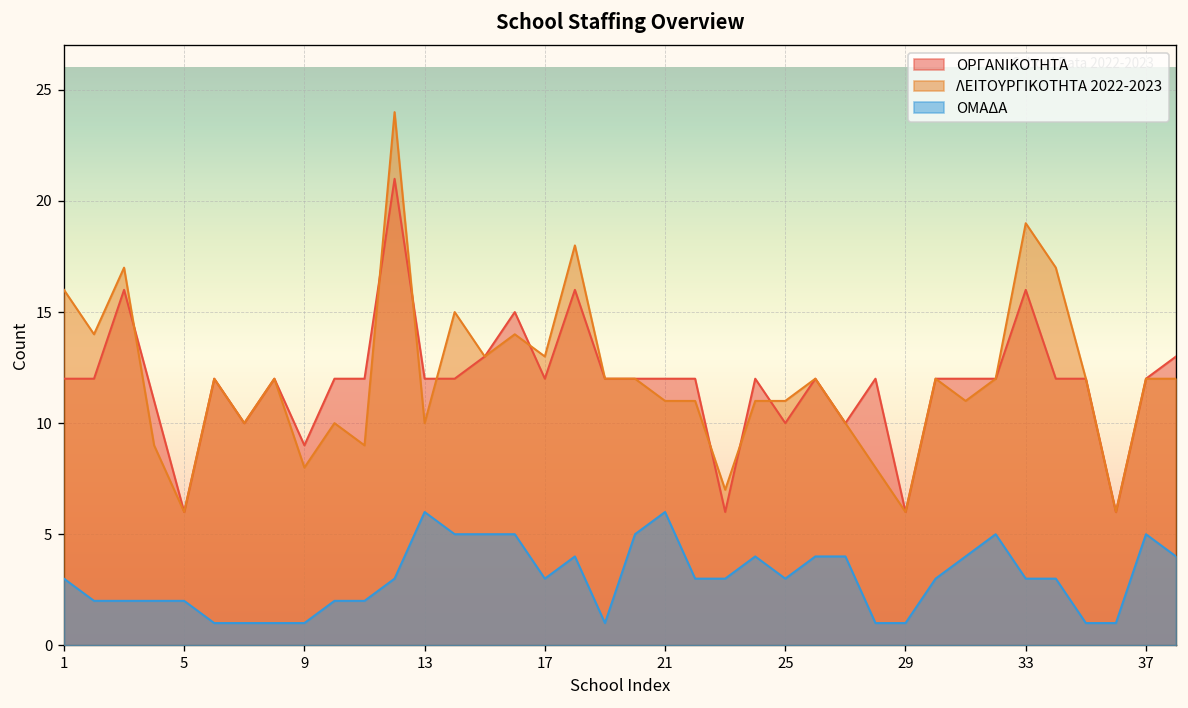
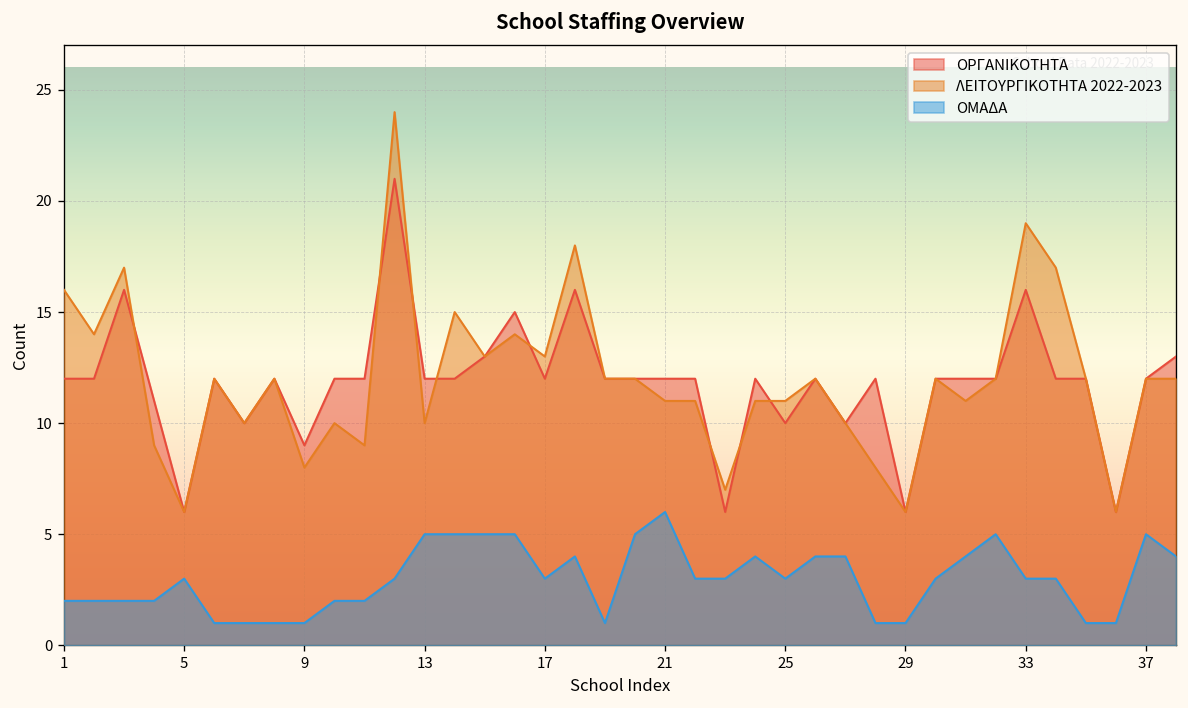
ΟΜΑΔΑ, 1: 3 -> 2
ΟΜΑΔΑ, 5: 2 -> 3
ΟΜΑΔΑ, 13: 6 -> 5
